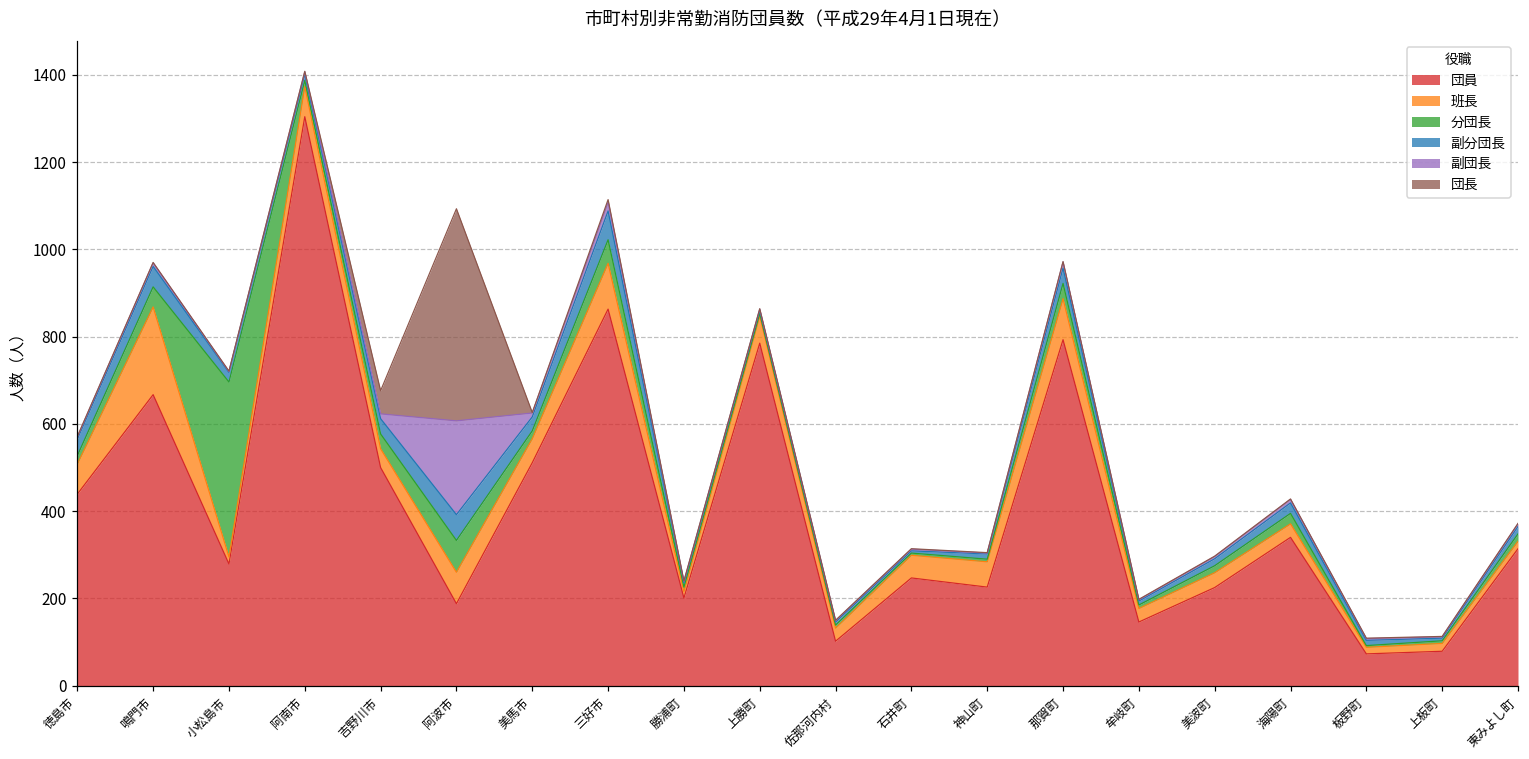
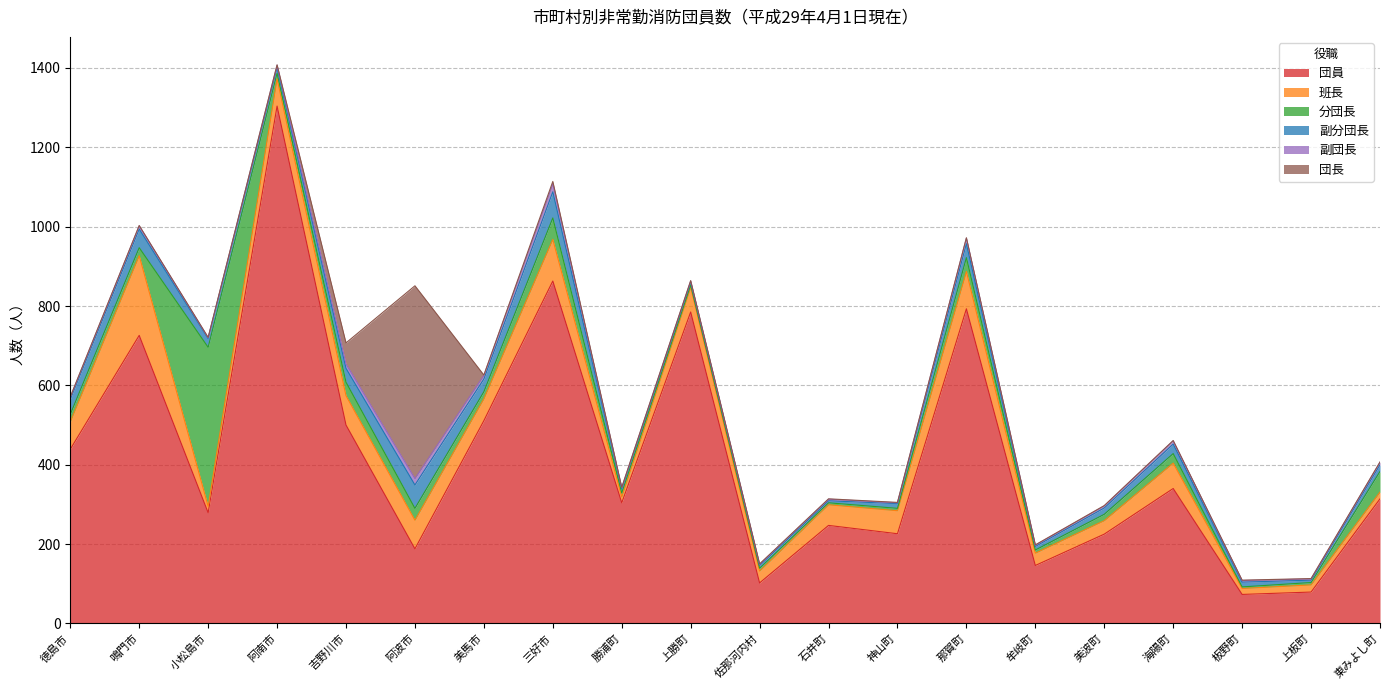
団員, 鳴門市: 670 -> 730
分団長, 鳴門市: 50 -> 20
班長, 吉野川市: 40 -> 70
分団長, 阿波市: 70 -> 30
副団長, 阿波市: 220 -> 20
団員, 勝浦町: 200 -> 300
班長, 海陽町: 30 -> 60
分団長, 東みよし町: 20 -> 50
